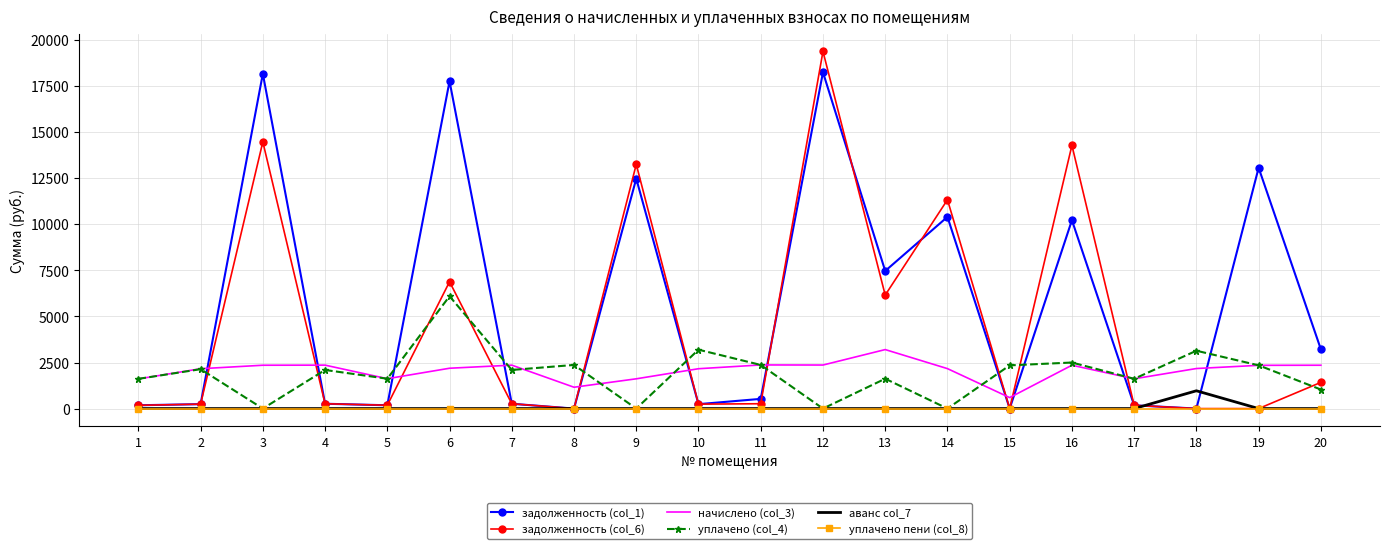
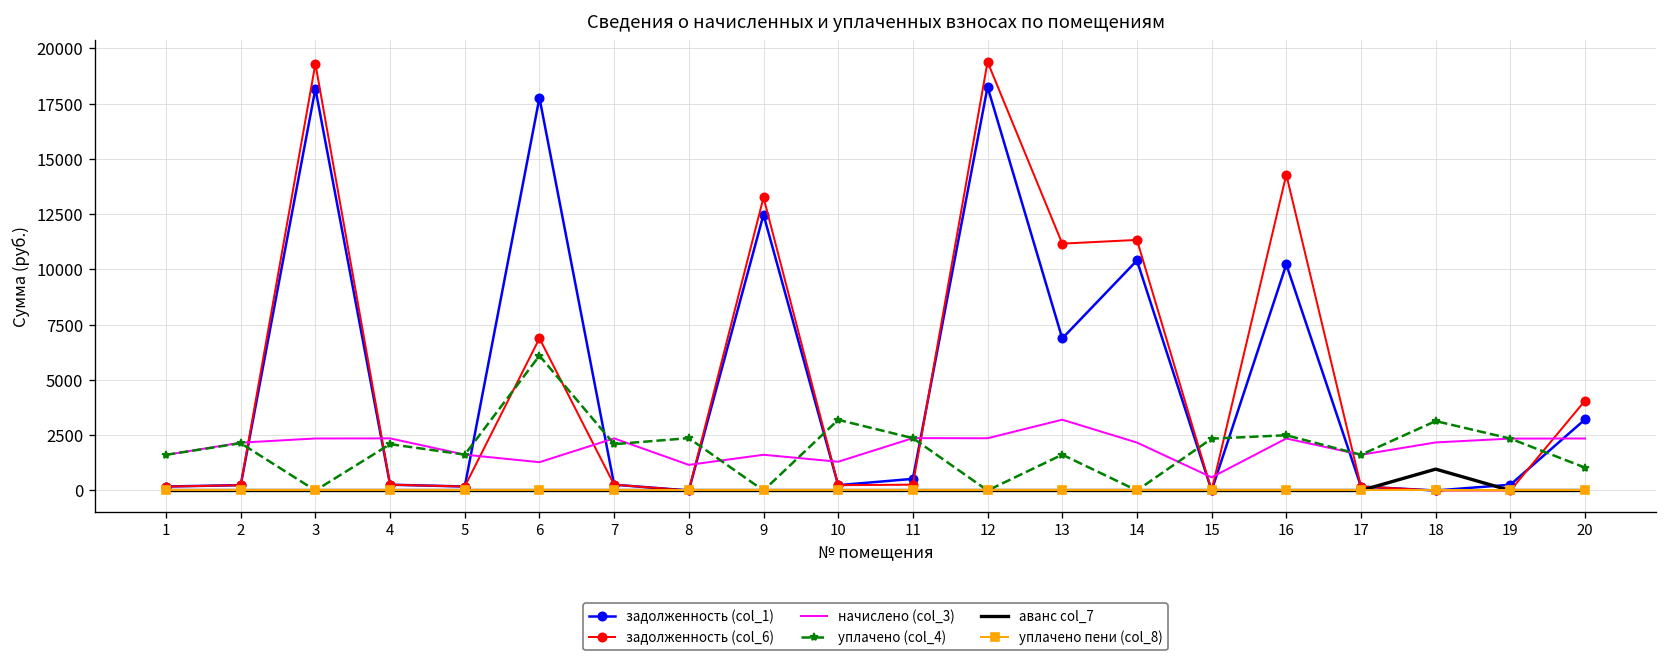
задолженность (col_6), 3: 14500 -> 19300
начислено (col_3), 6: 2200 -> 1300
начислено (col_3), 10: 2200 -> 1300
задолженность (col_1), 13: 7500 -> 6900
задолженность (col_6), 13: 6200 -> 11200
задолженность (col_1), 19: 13100 -> 300
задолженность (col_6), 20: 1400 -> 4100
